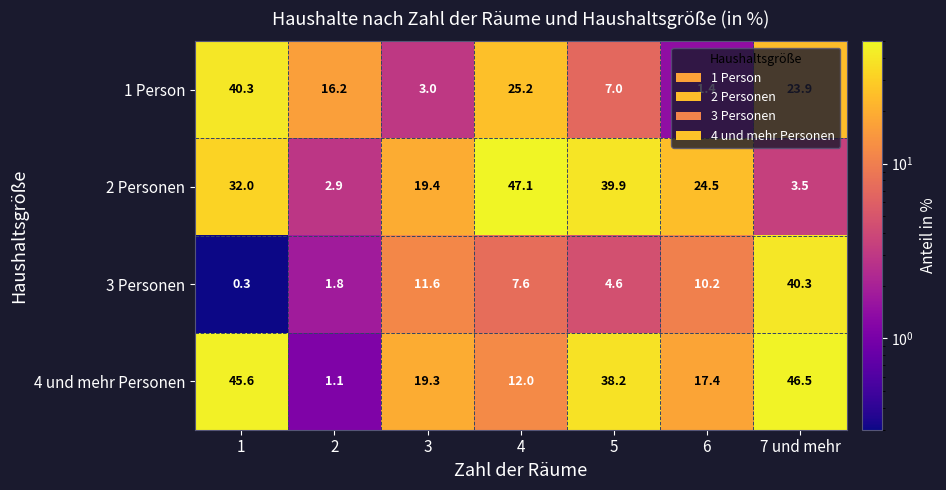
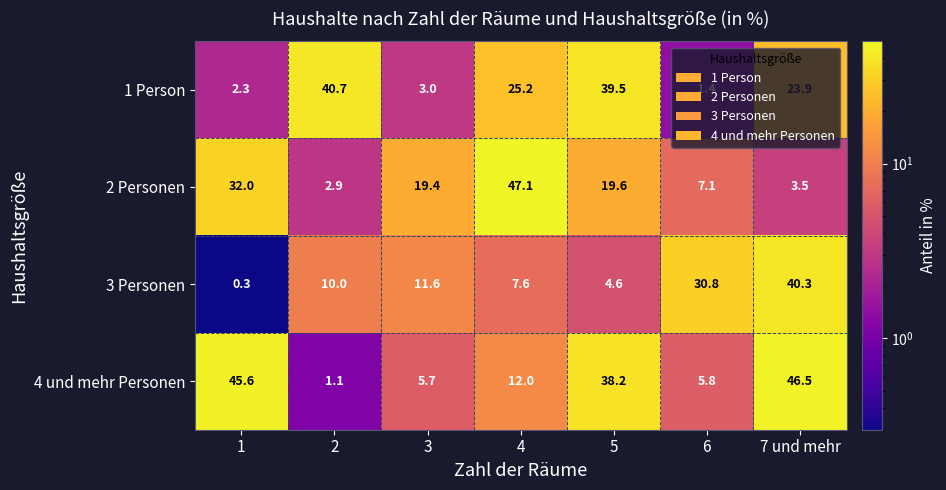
1 Person, 1: 40.3 -> 2.3
1 Person, 2: 16.2 -> 40.7
1 Person, 5: 7.0 -> 39.5
2 Personen, 5: 39.9 -> 19.6
2 Personen, 6: 24.5 -> 7.1
3 Personen, 2: 1.8 -> 10.0
3 Personen, 6: 10.2 -> 30.8
4 und mehr Personen, 3: 19.3 -> 5.7
4 und mehr Personen, 6: 17.4 -> 5.8
